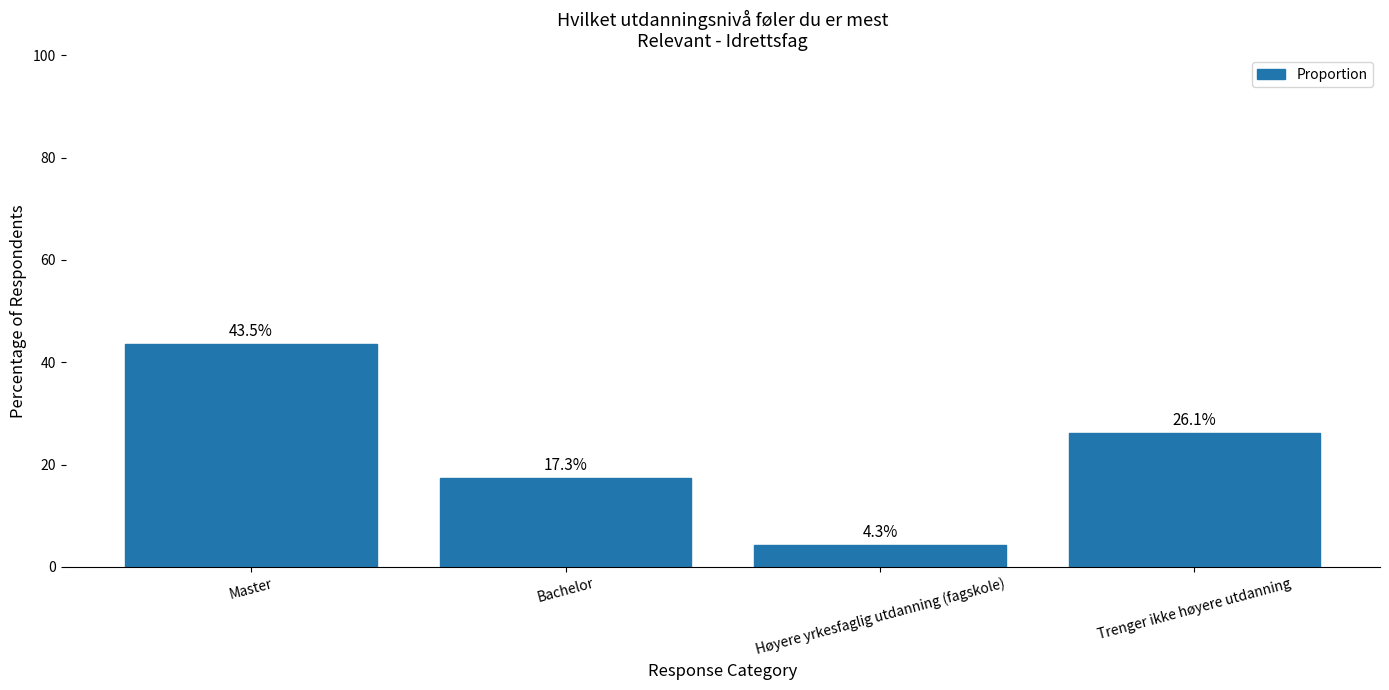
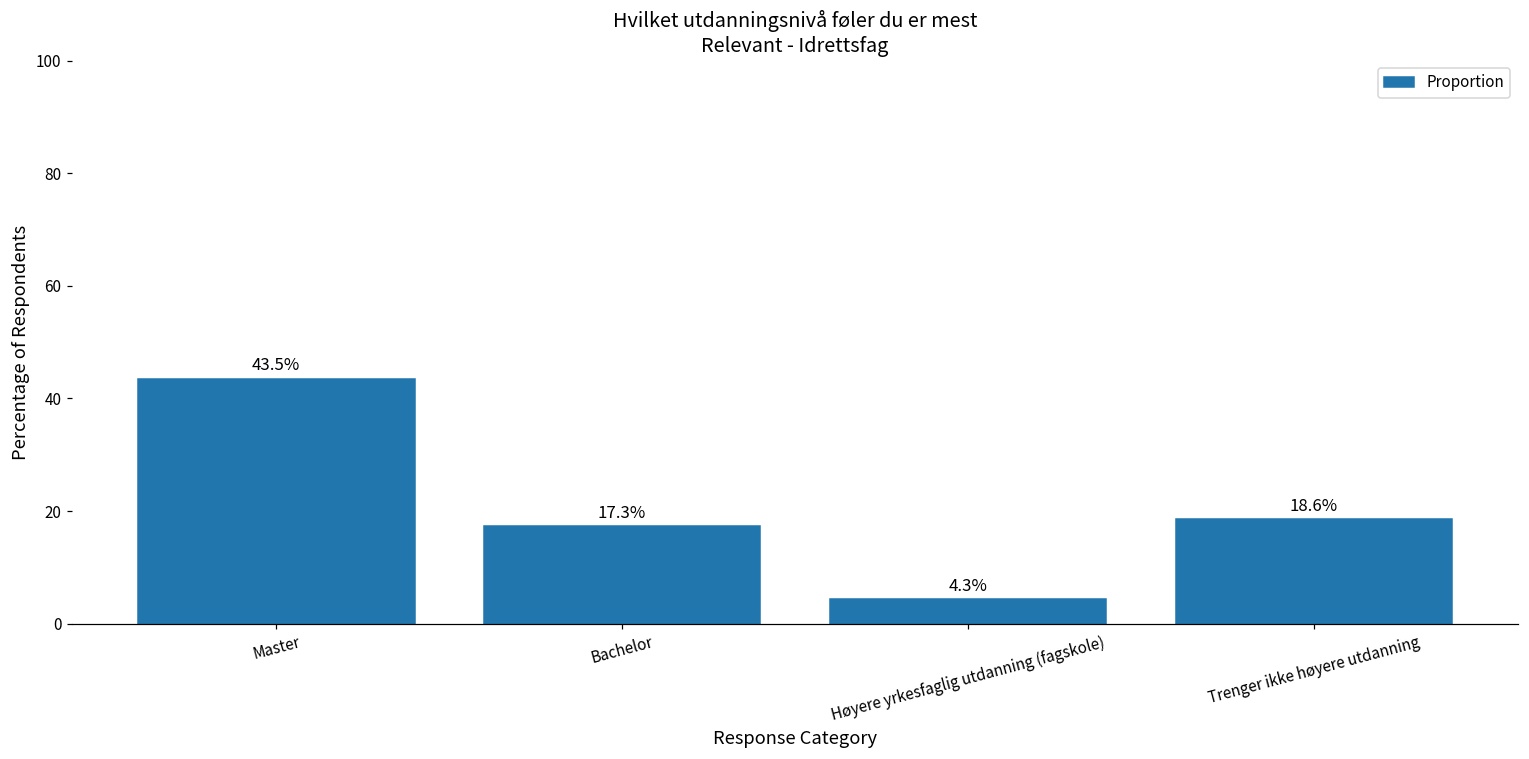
Trenger ikke høyere utdanning: 26.1% -> 18.6%
